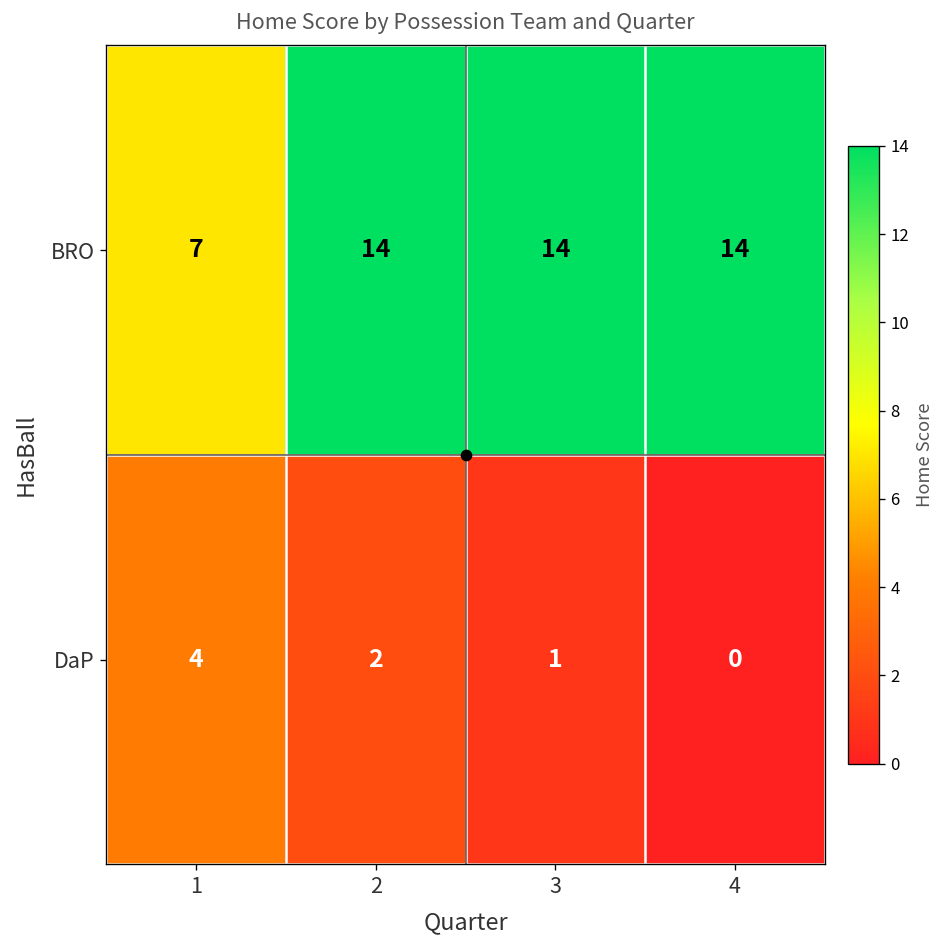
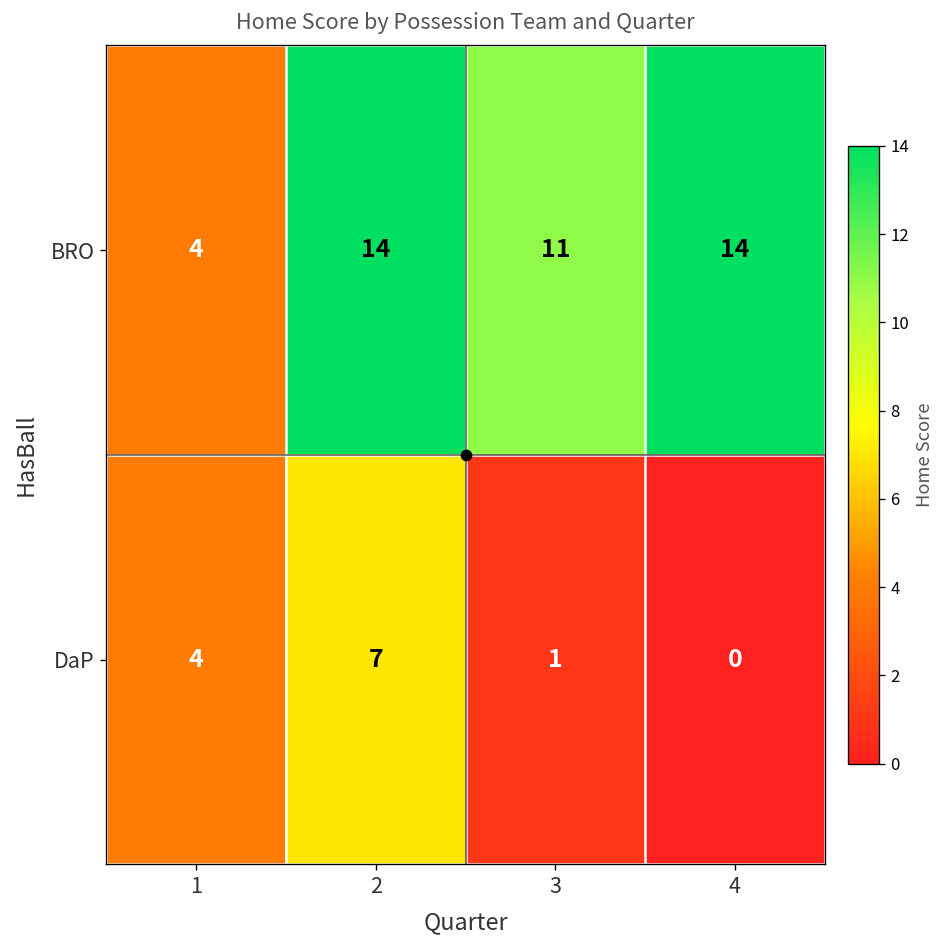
BRO, 1: 7 -> 4
BRO, 3: 14 -> 11
DaP, 2: 2 -> 7
